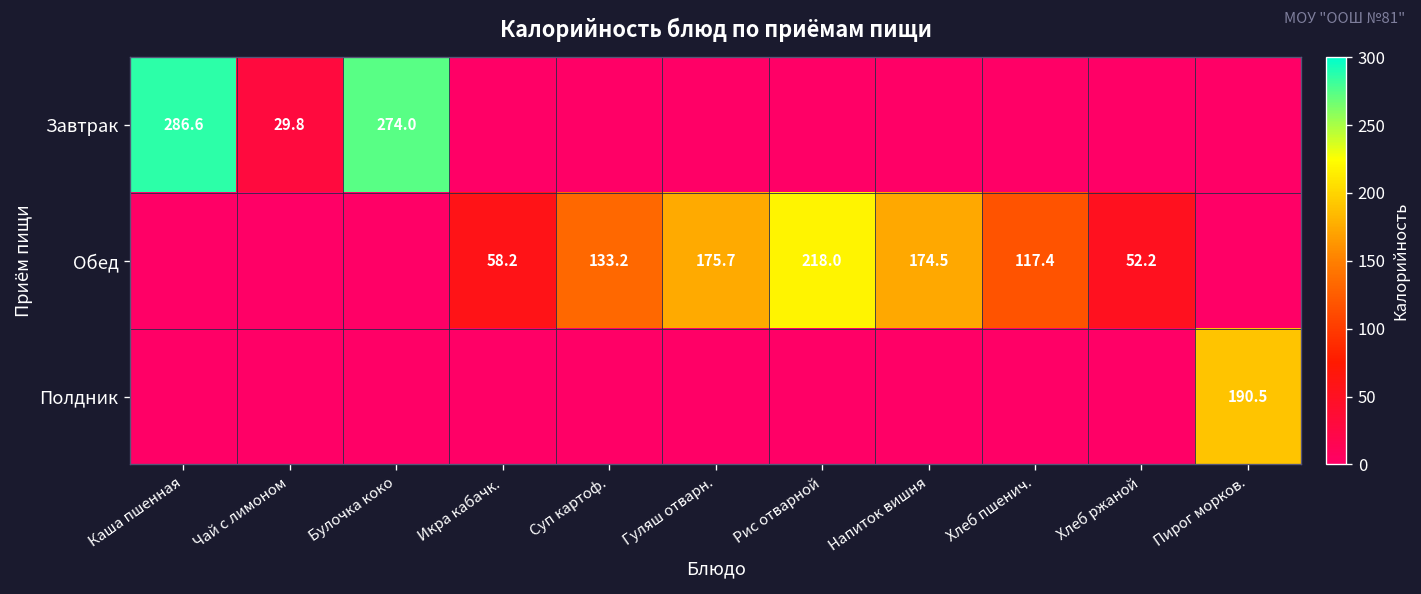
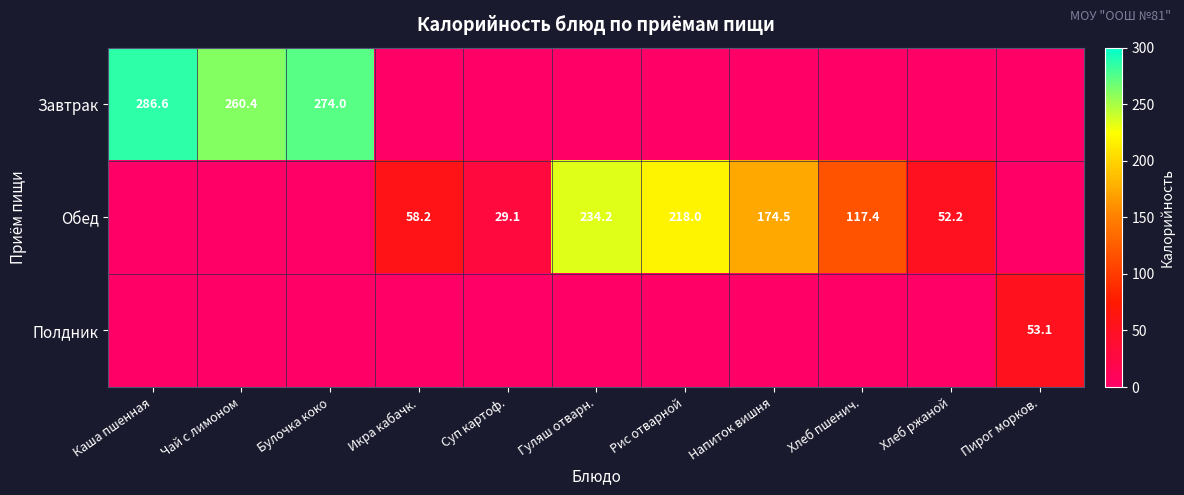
Завтрак, Чай с лимоном: 29.8 -> 260.4
Обед, Суп картоф.: 133.2 -> 29.1
Обед, Гуляш отварн.: 175.7 -> 234.2
Полдник, Пирог морков.: 190.5 -> 53.1
